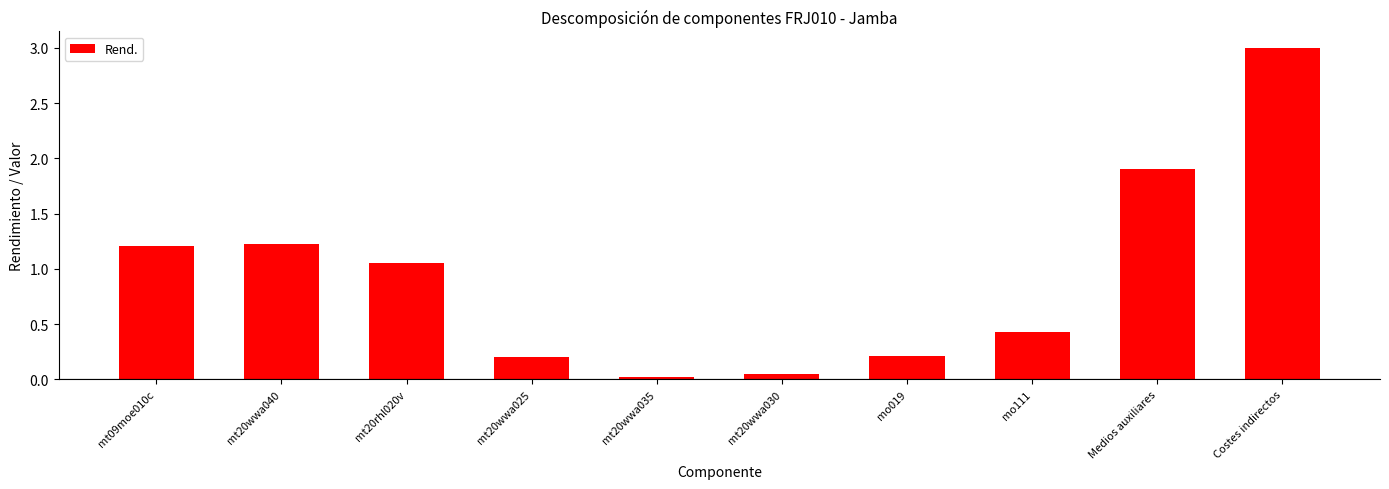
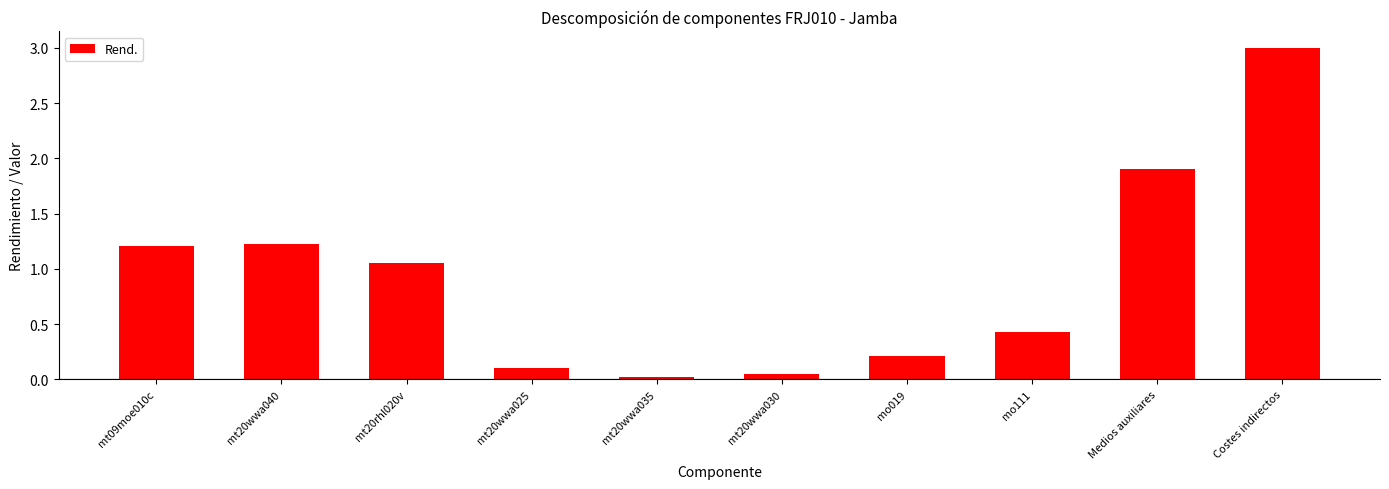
mt20wwa025: 0.2 -> 0.1
